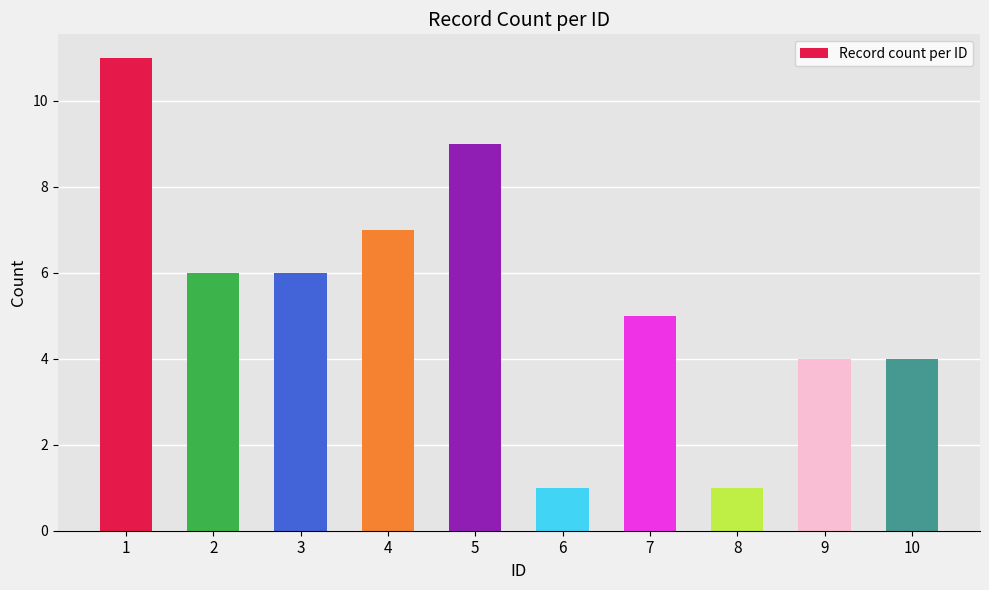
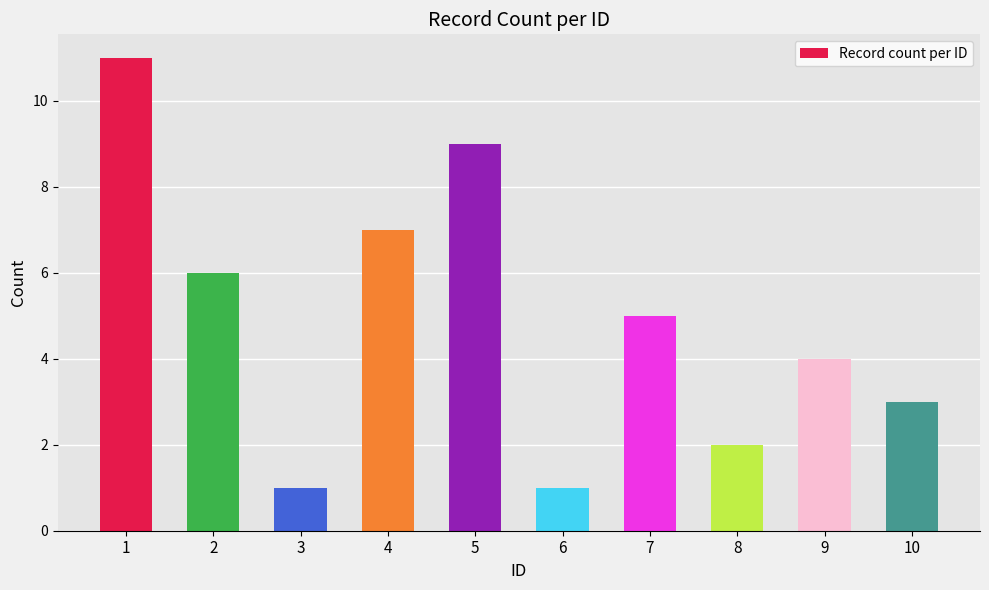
3: 6 -> 1
8: 1 -> 2
10: 4 -> 3
